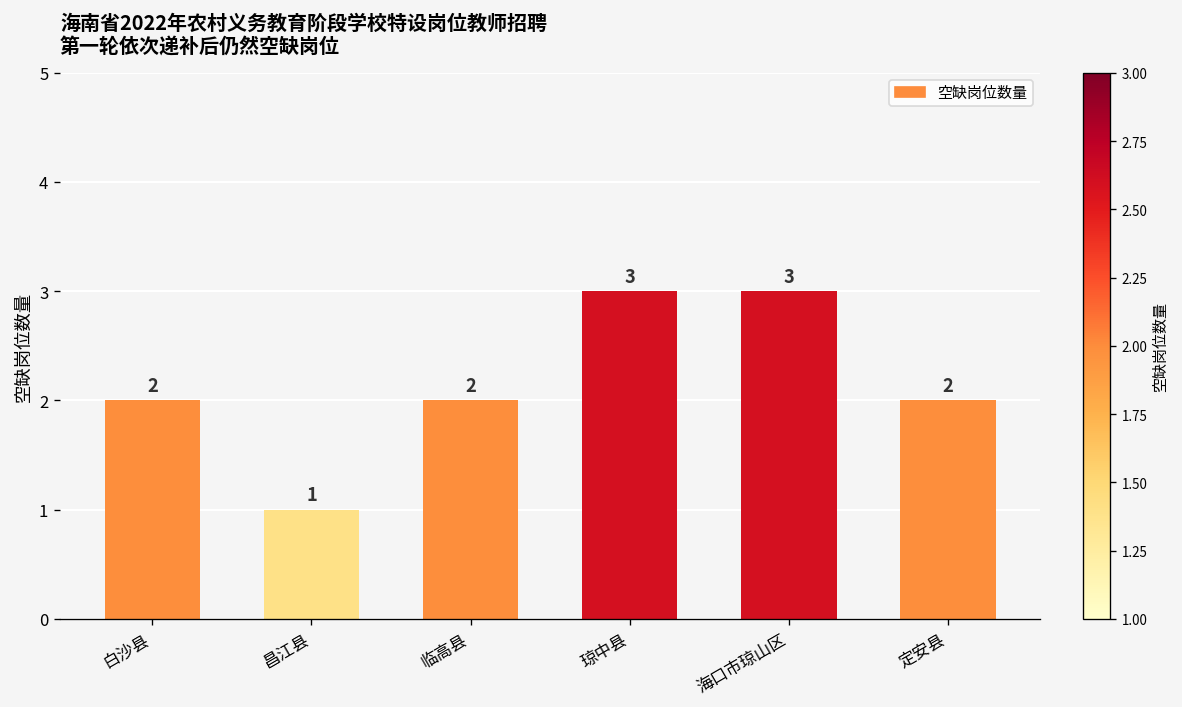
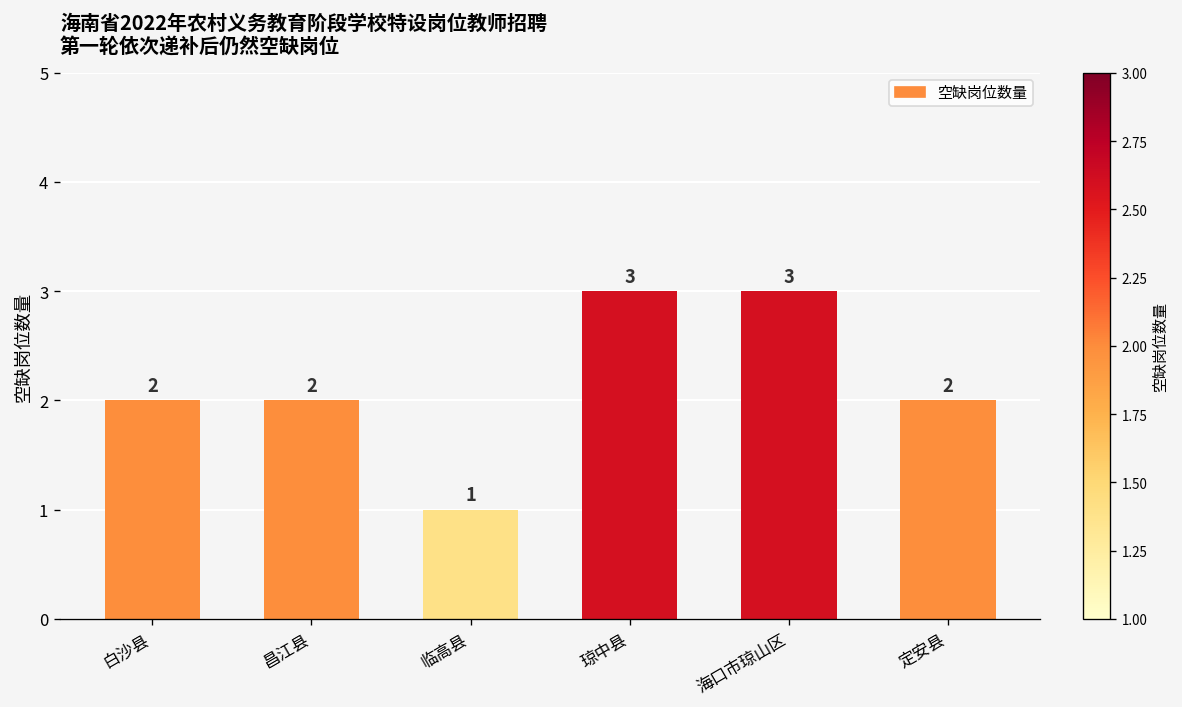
昌江县: 1 -> 2
临高县: 2 -> 1
